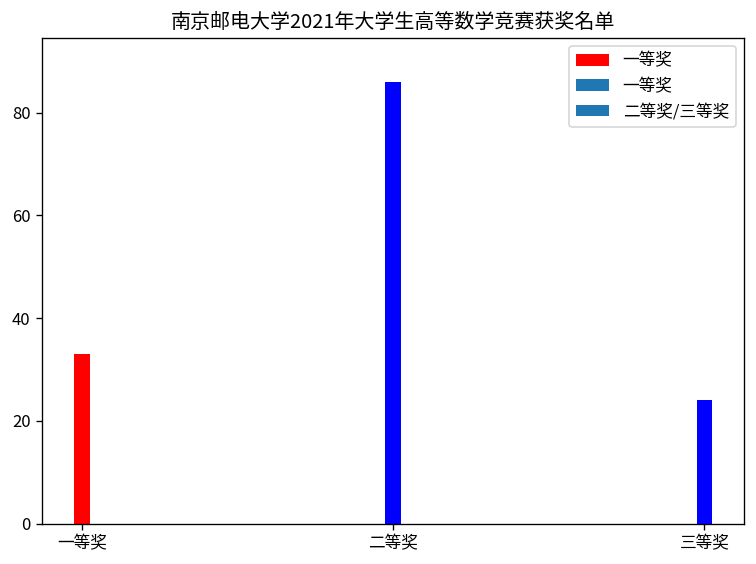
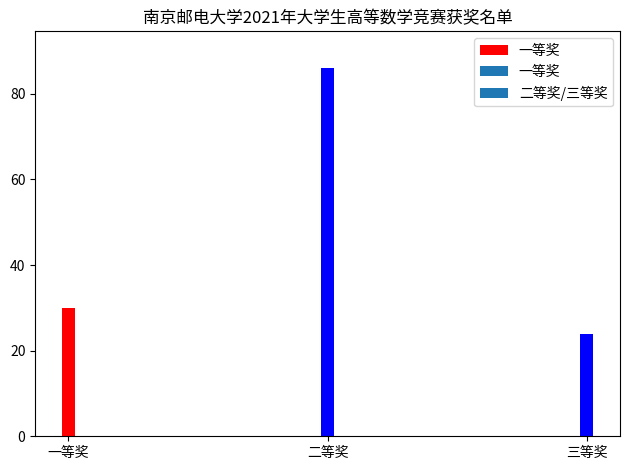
一等奖: 33 -> 30
